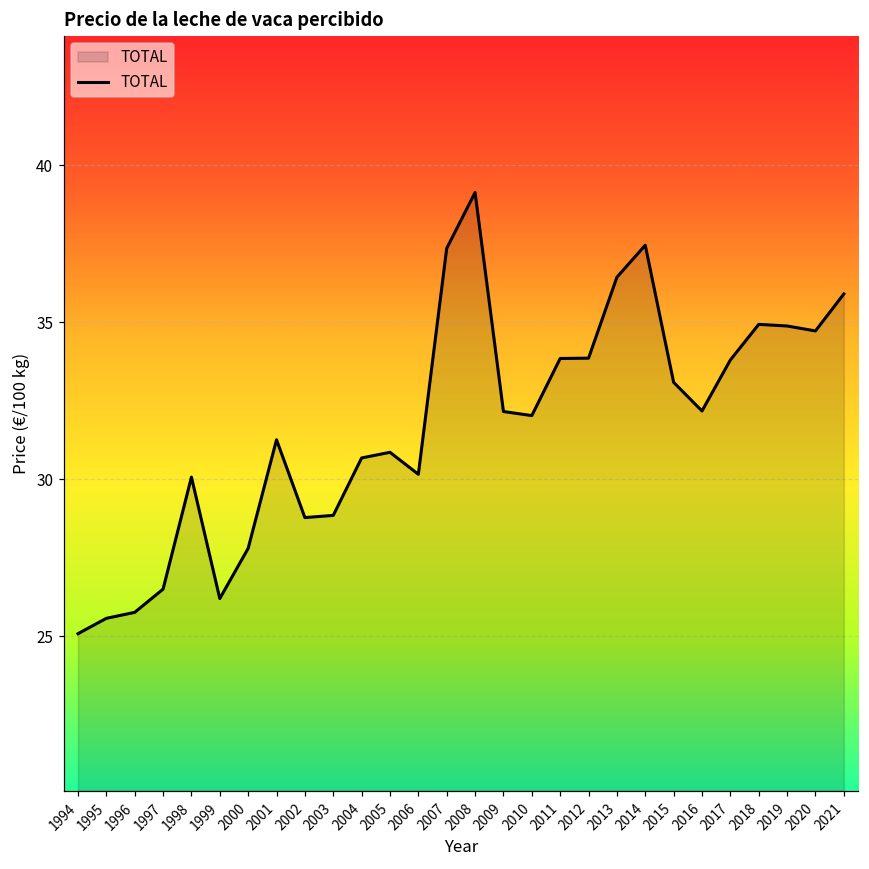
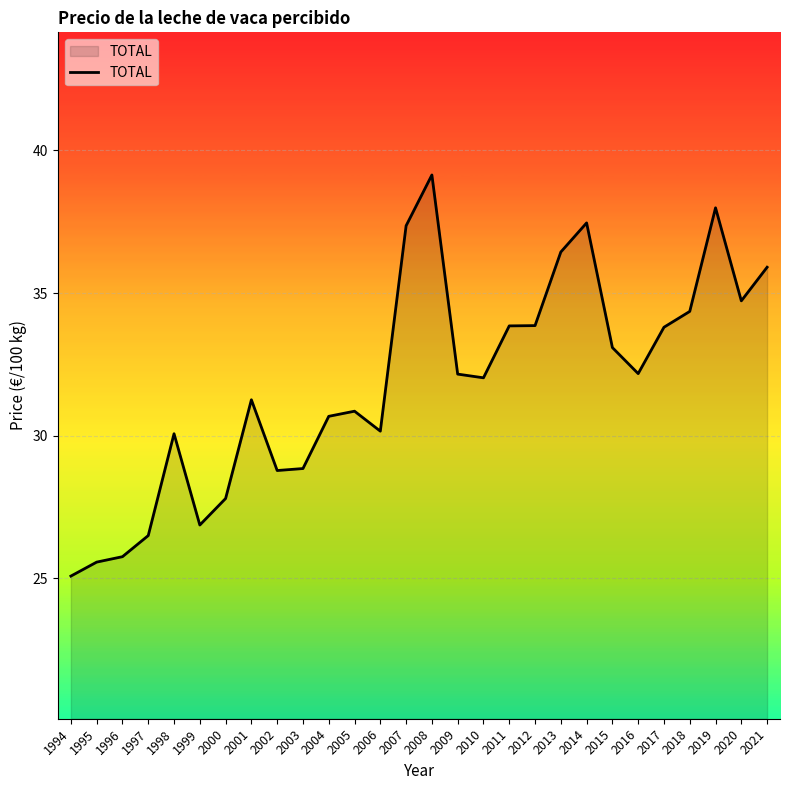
1999: 26.2 -> 26.9
2018: 34.9 -> 34.4
2019: 34.9 -> 38.0
